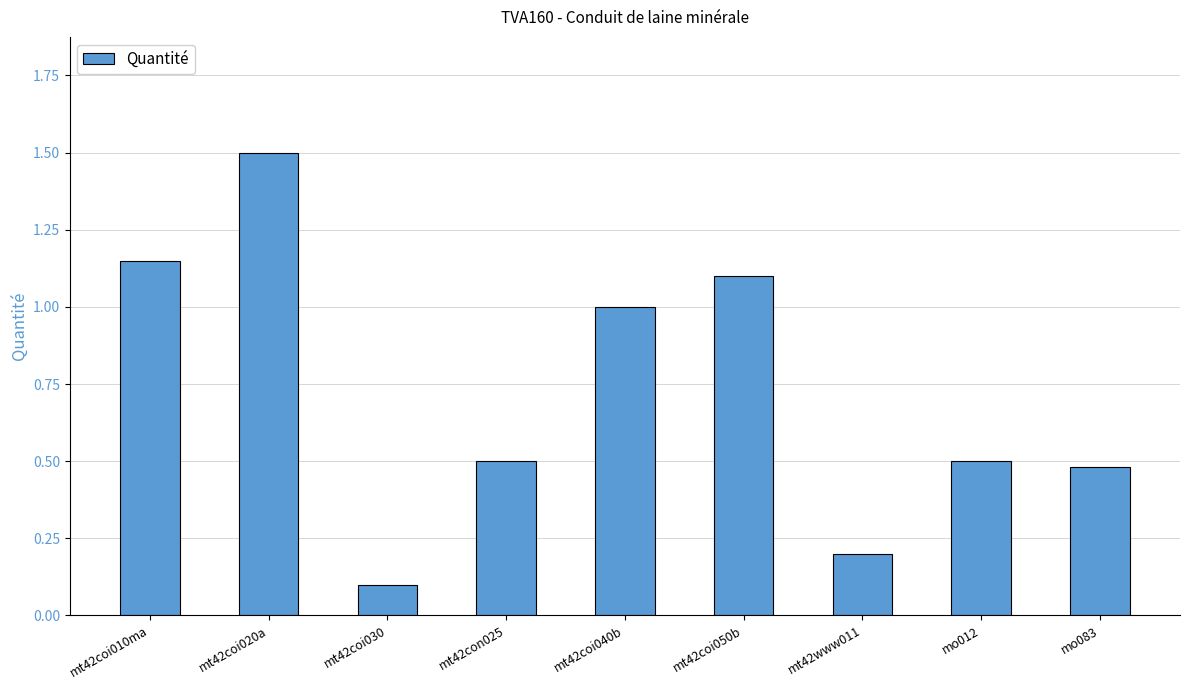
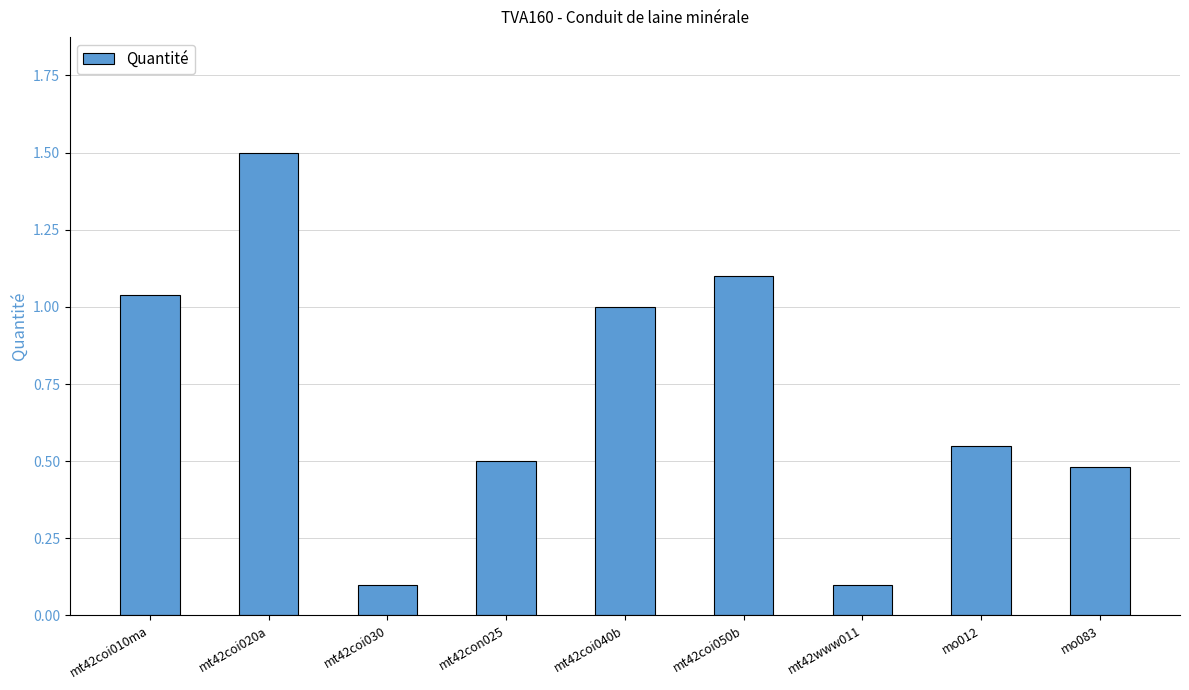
mt42coi010ma: 1.15 -> 1.04
mt42www011: 0.2 -> 0.1
mo012: 0.50 -> 0.55
